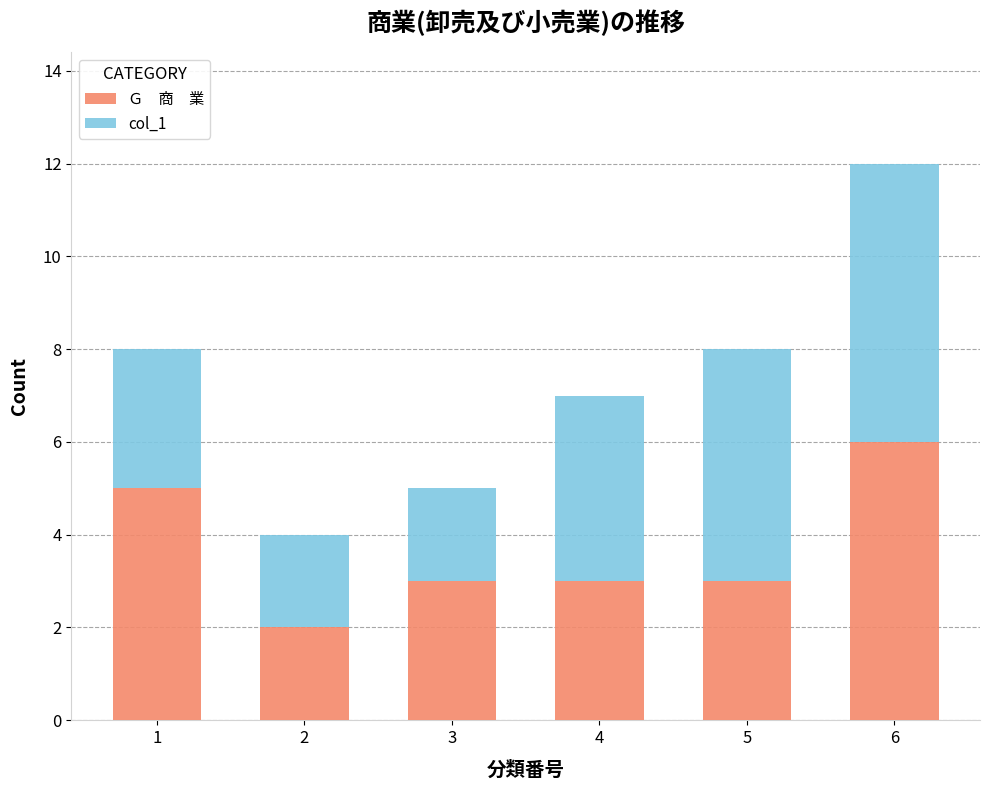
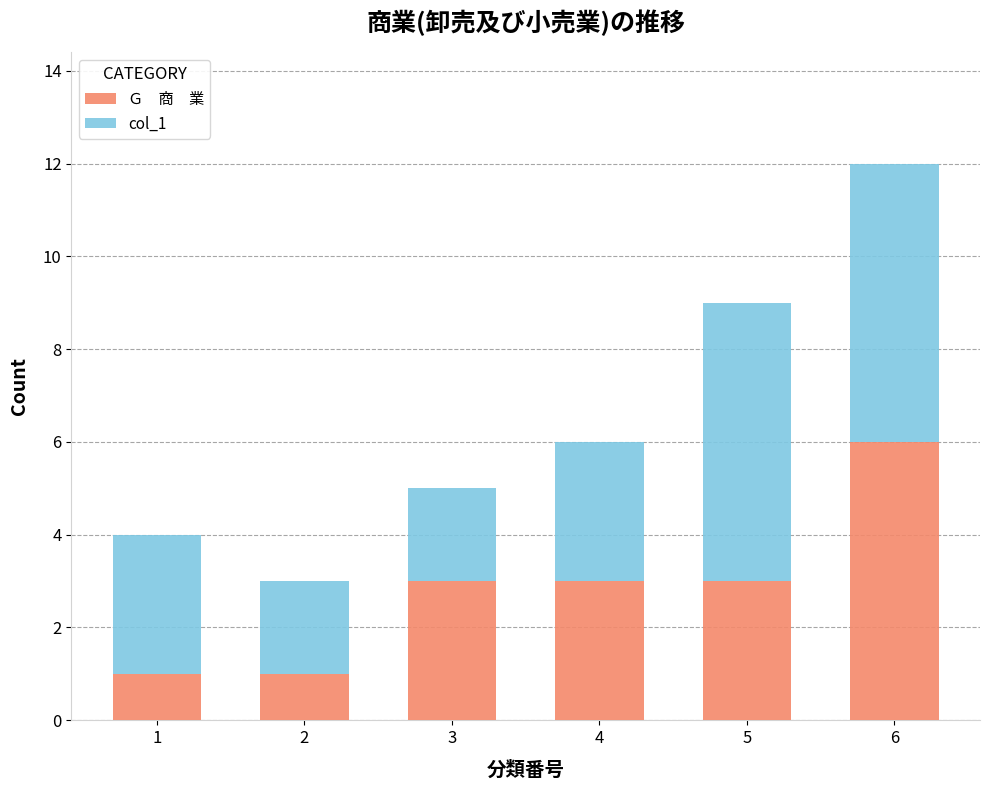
Ｇ 商 業, 1: 5 -> 1
Ｇ 商 業, 2: 2 -> 1
col_1, 4: 4 -> 3
col_1, 5: 5 -> 6
